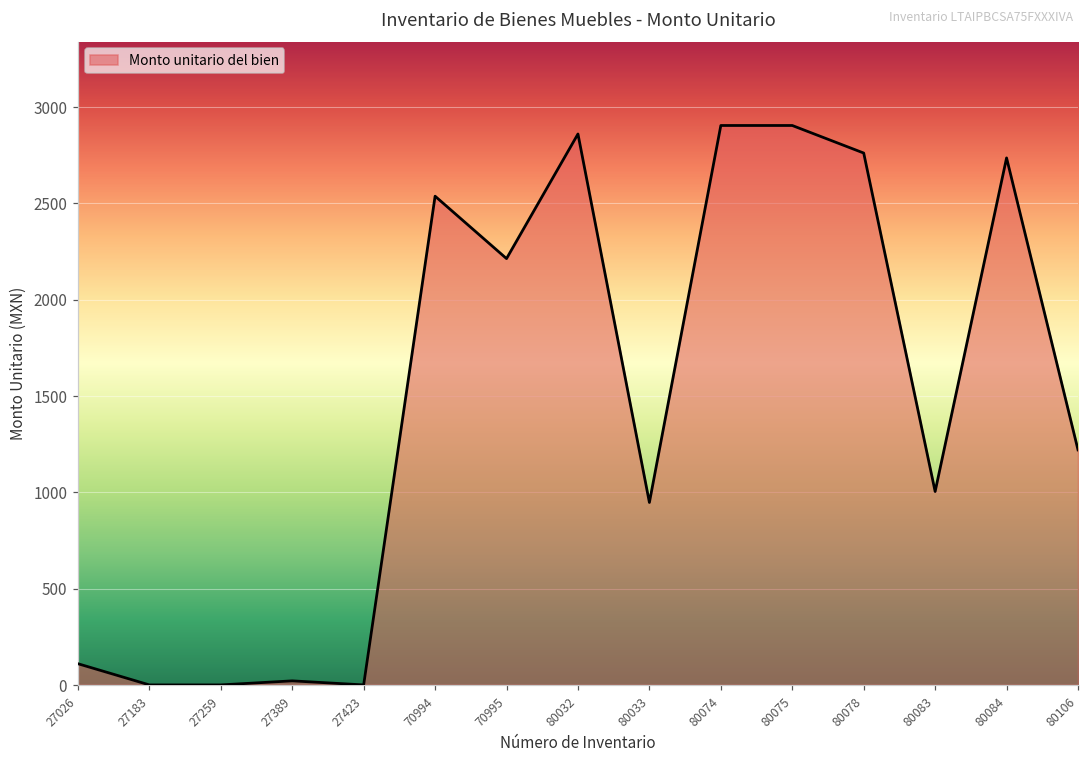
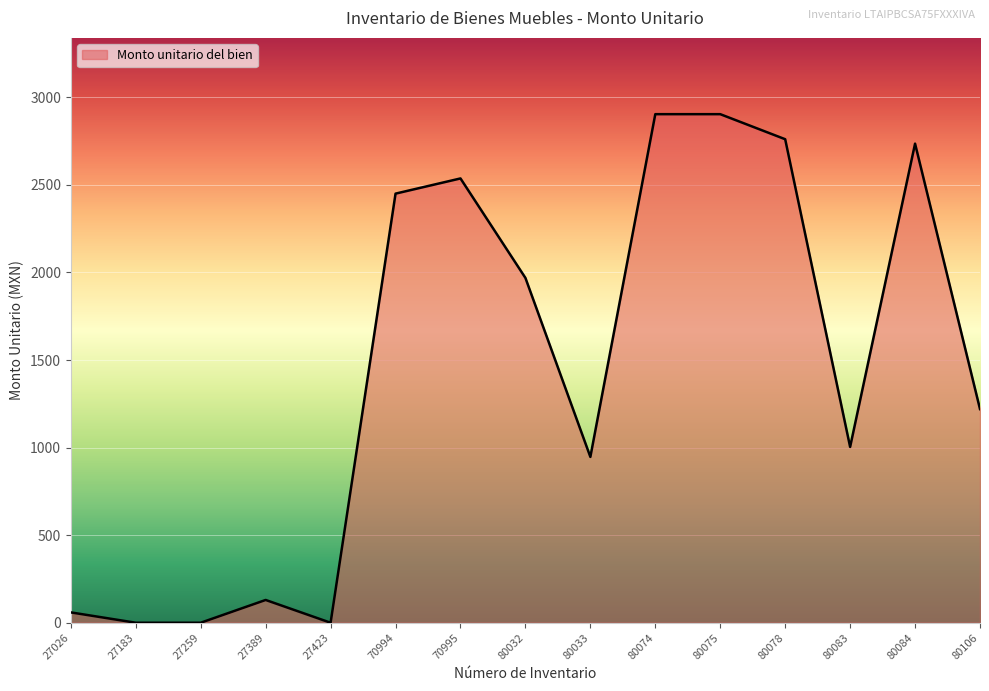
27026: 110 -> 60
27389: 20 -> 130
70994: 2540 -> 2450
70995: 2210 -> 2540
80032: 2860 -> 1970
